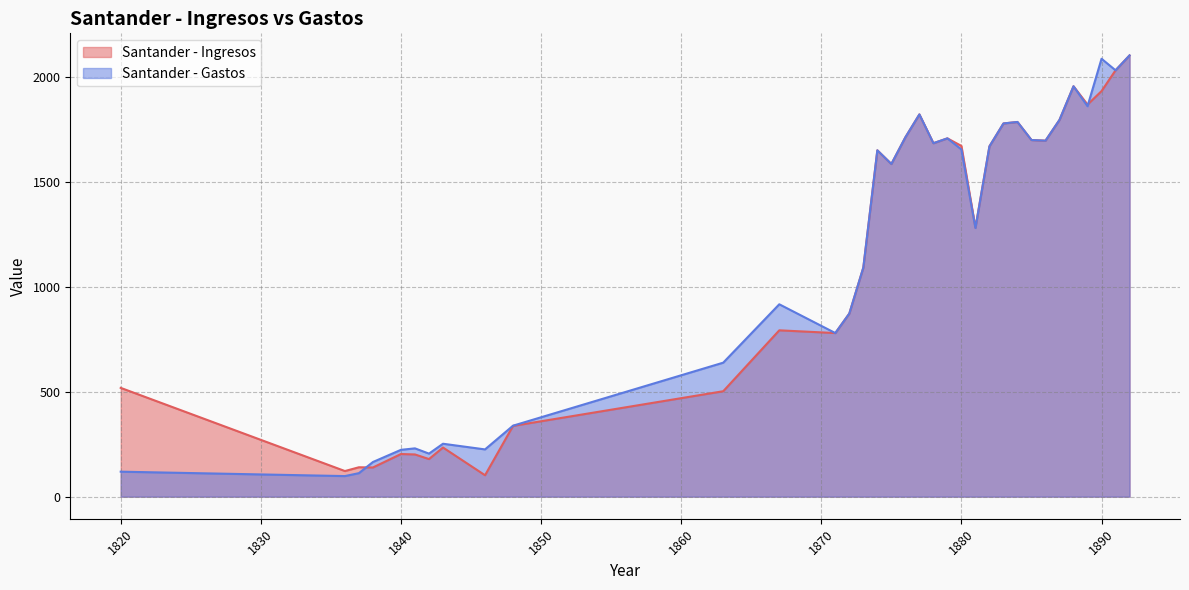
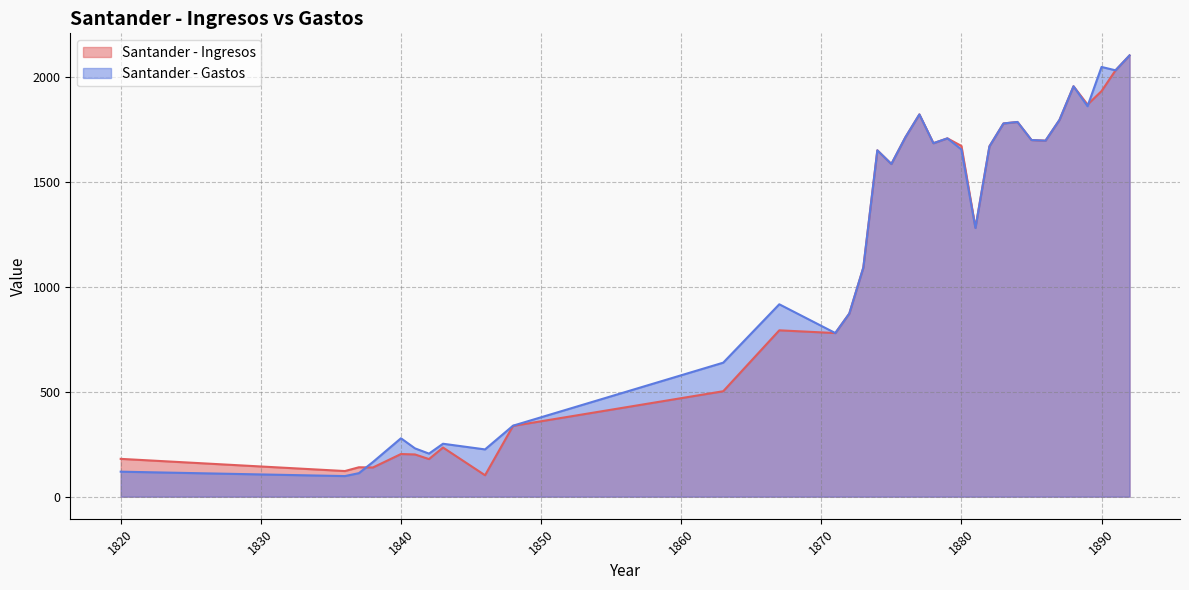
Santander - Ingresos, 1820: 520 -> 180
Santander - Gastos, 1840: 220 -> 280
Santander - Gastos, 1890: 2090 -> 2050
